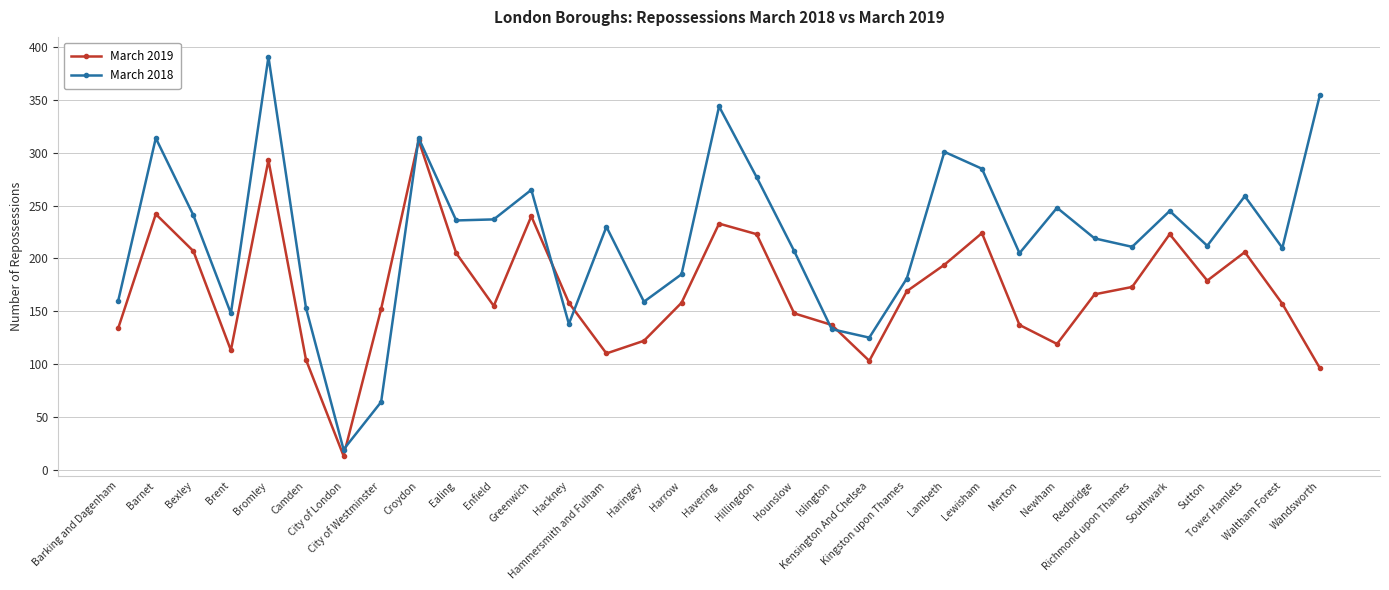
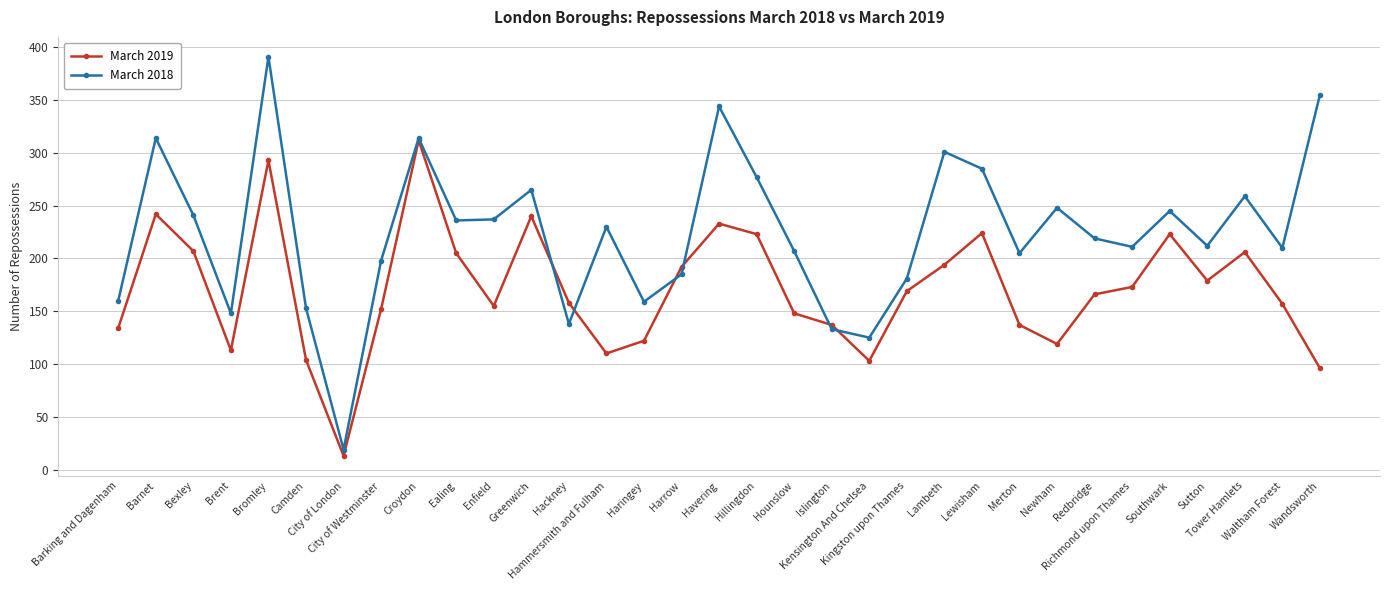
March 2018, City of Westminster: 64 -> 198
March 2019, Harrow: 158 -> 192
